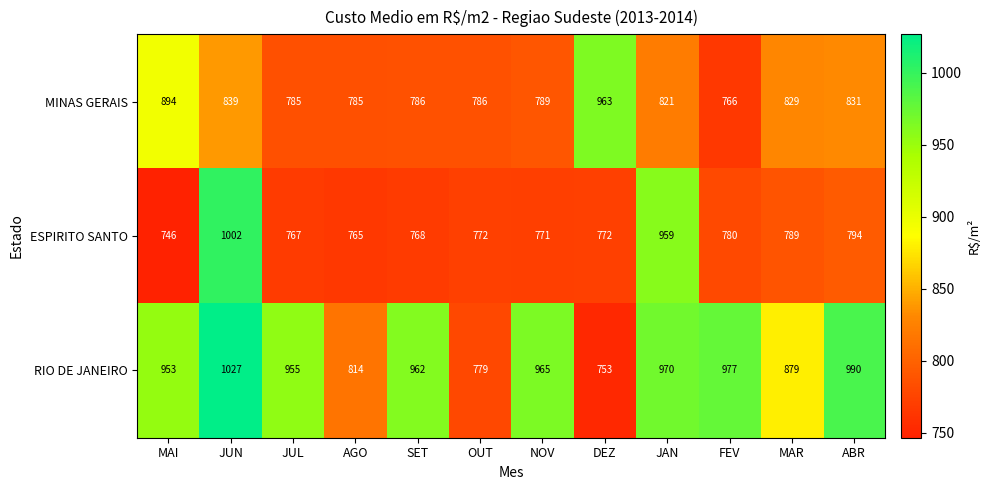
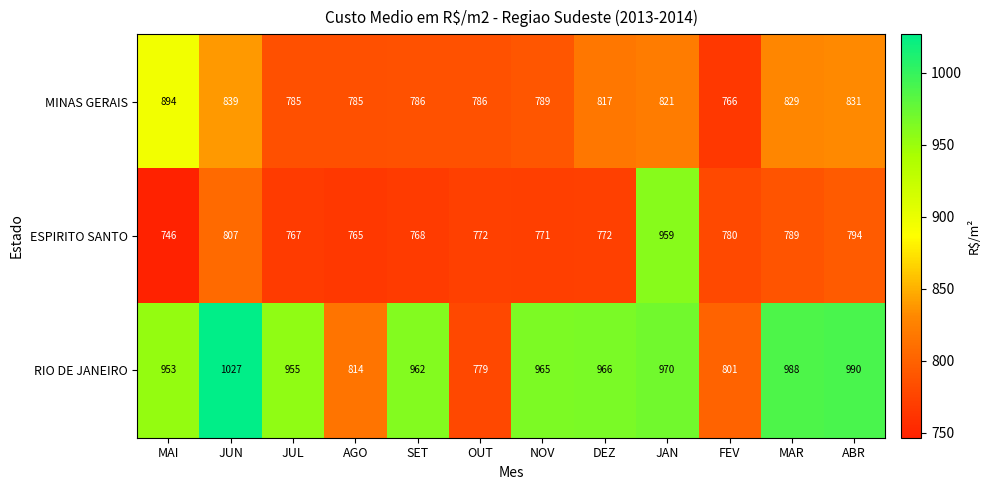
MINAS GERAIS, DEZ: 963 -> 817
ESPIRITO SANTO, JUN: 1002 -> 807
RIO DE JANEIRO, DEZ: 753 -> 966
RIO DE JANEIRO, FEV: 977 -> 801
RIO DE JANEIRO, MAR: 879 -> 988
